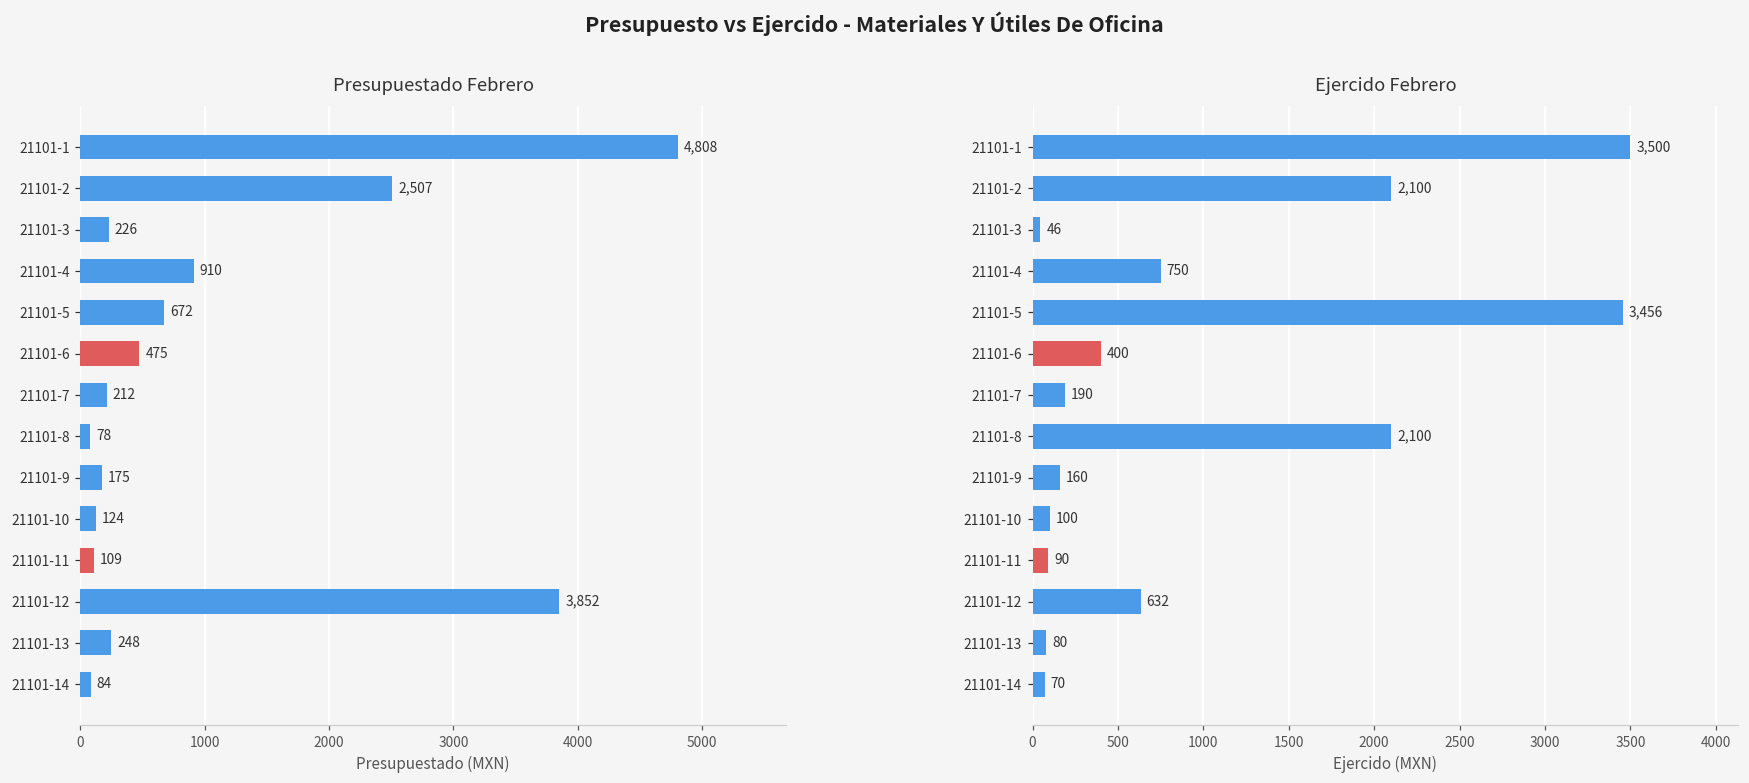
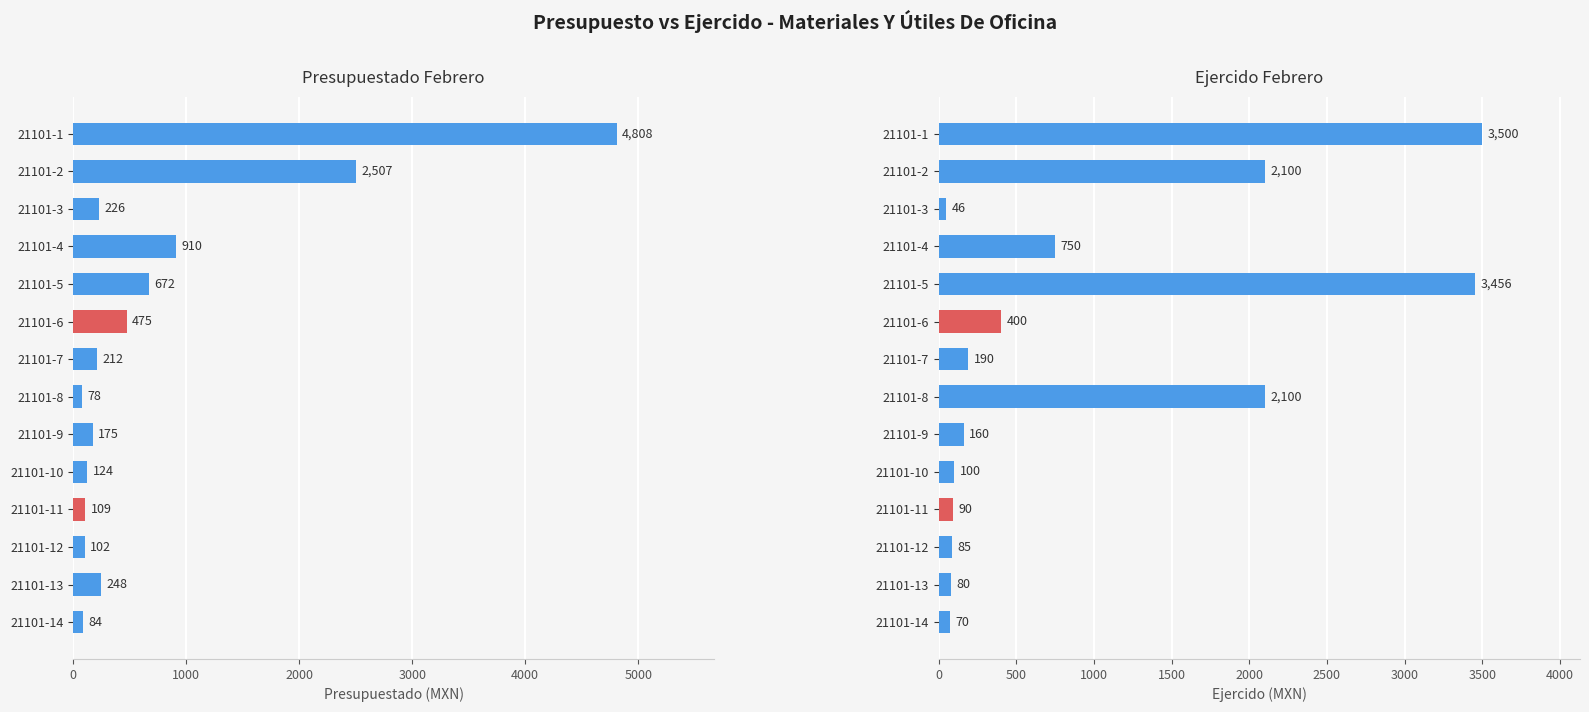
Presupuestado Febrero, 21101-12: 3,852 -> 102
Ejercido Febrero, 21101-12: 632 -> 85
